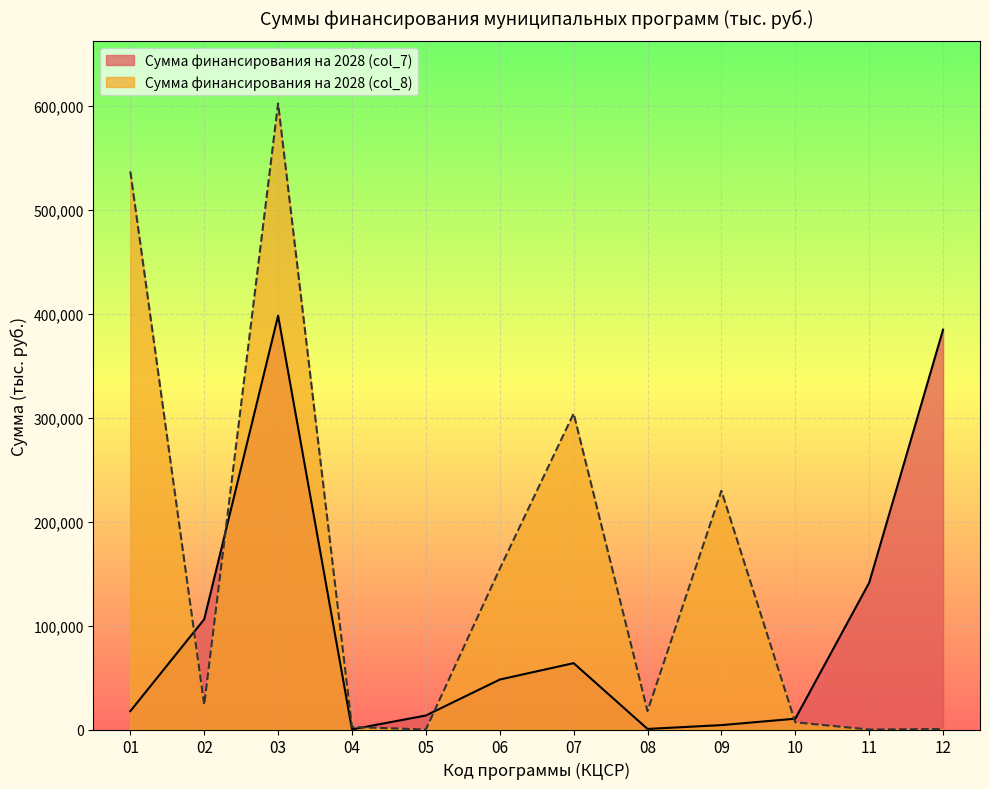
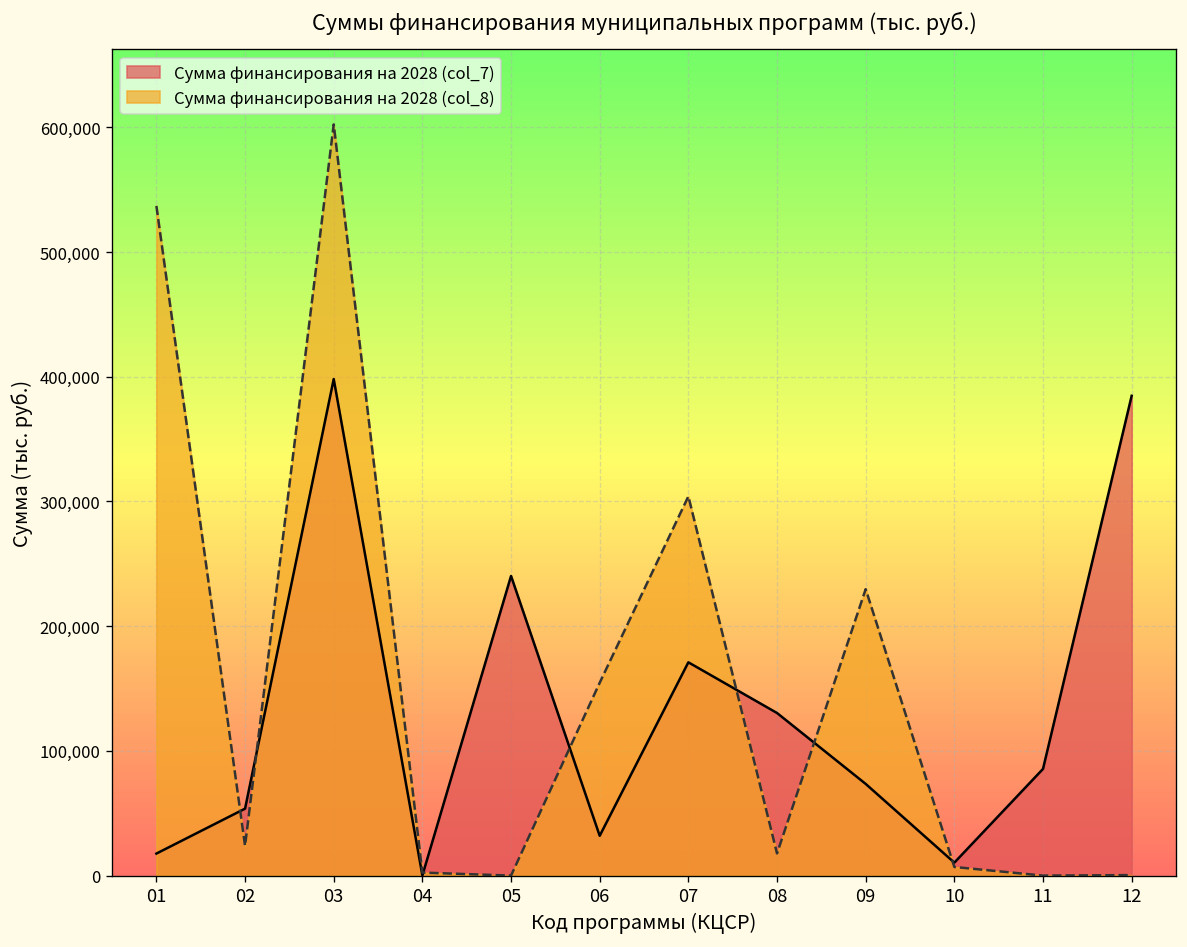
Сумма финансирования на 2028 (col_7), 02: 106,000 -> 54,000
Сумма финансирования на 2028 (col_7), 05: 13,000 -> 240,000
Сумма финансирования на 2028 (col_7), 06: 48,000 -> 32,000
Сумма финансирования на 2028 (col_7), 07: 64,000 -> 171,000
Сумма финансирования на 2028 (col_7), 08: 1,000 -> 130,000
Сумма финансирования на 2028 (col_7), 09: 4,000 -> 74,000
Сумма финансирования на 2028 (col_7), 11: 141,000 -> 86,000
